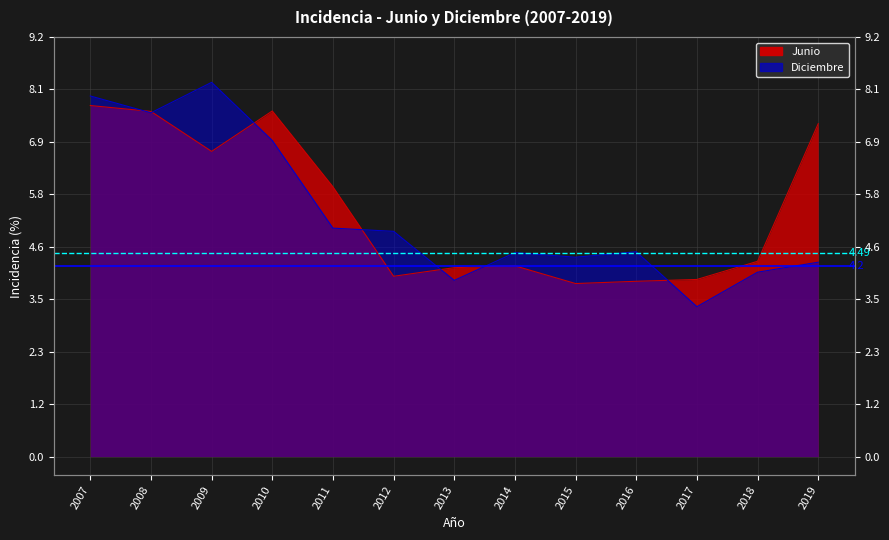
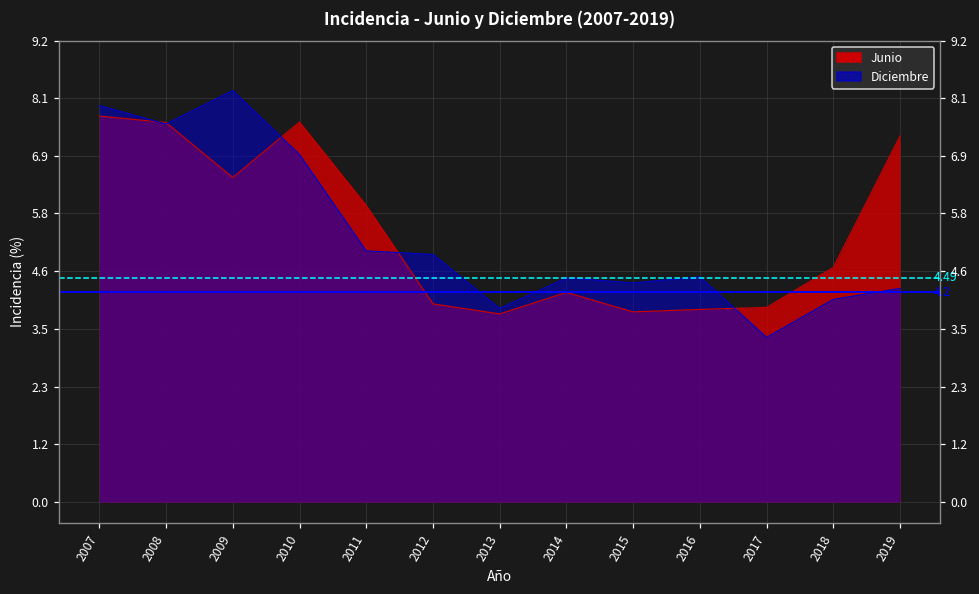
Junio, 2009: 6.7 -> 6.5
Junio, 2013: 4.2 -> 3.8
Junio, 2018: 4.3 -> 4.7
